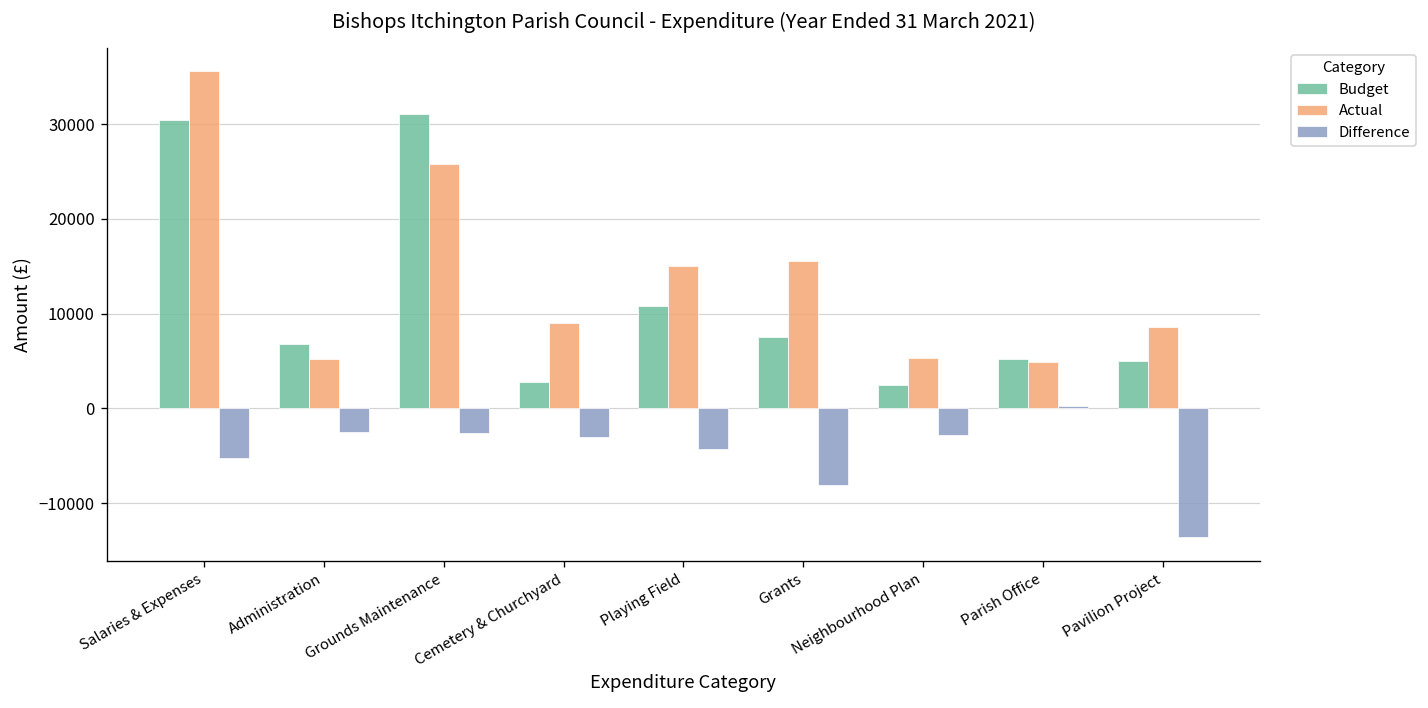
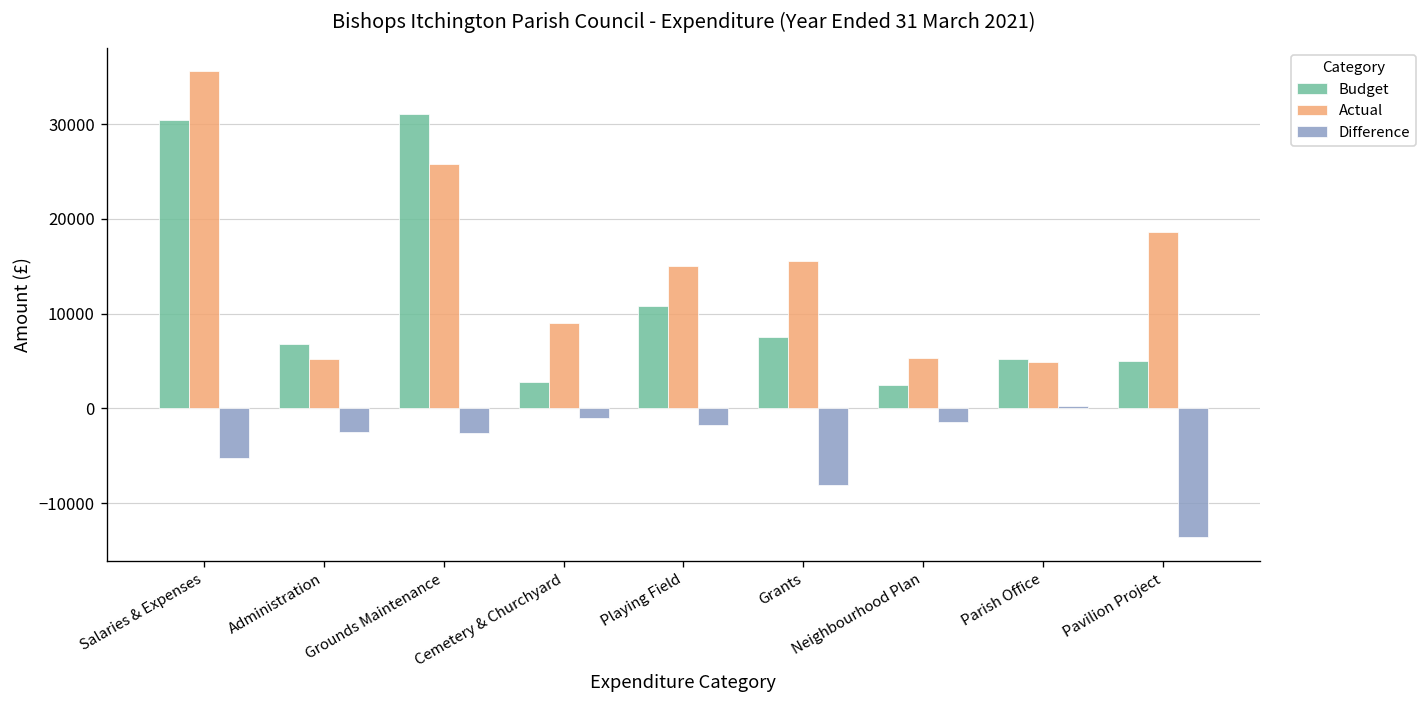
Difference, Cemetery & Churchyard: -3000 -> -1000
Difference, Playing Field: -4000 -> -2000
Difference, Neighbourhood Plan: -3000 -> -1000
Actual, Pavilion Project: 9000 -> 19000
